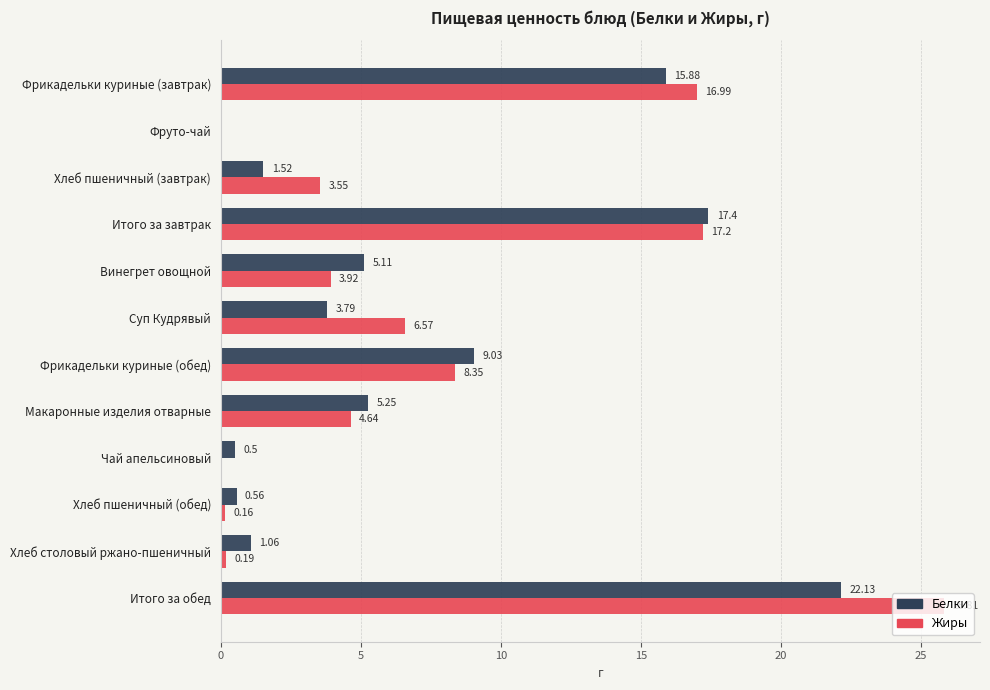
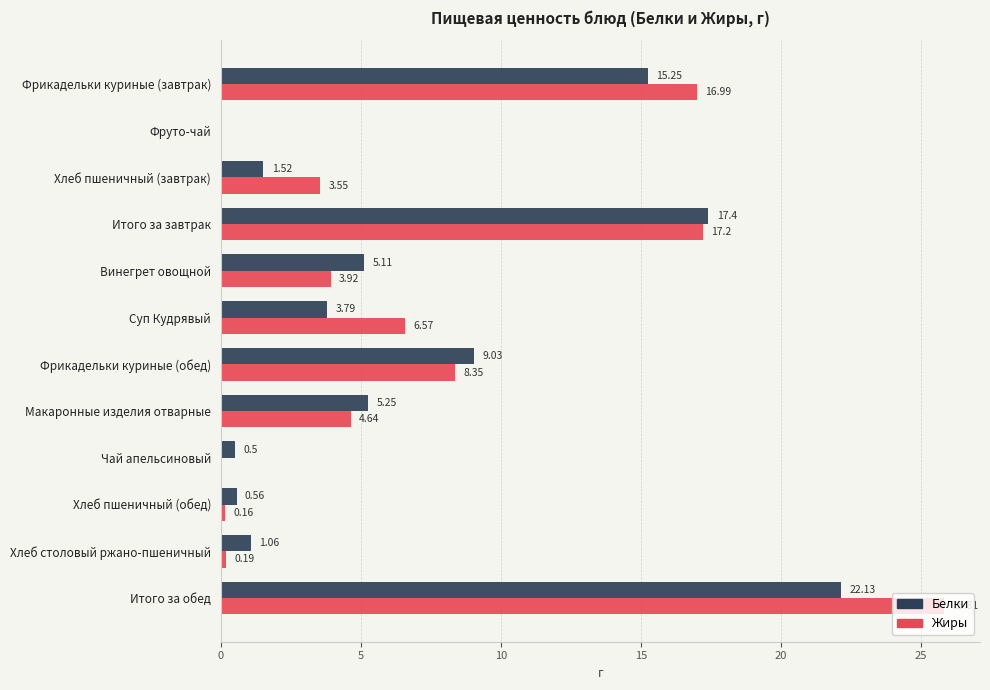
Белки, Фрикадельки куриные (завтрак): 15.88 -> 15.25
